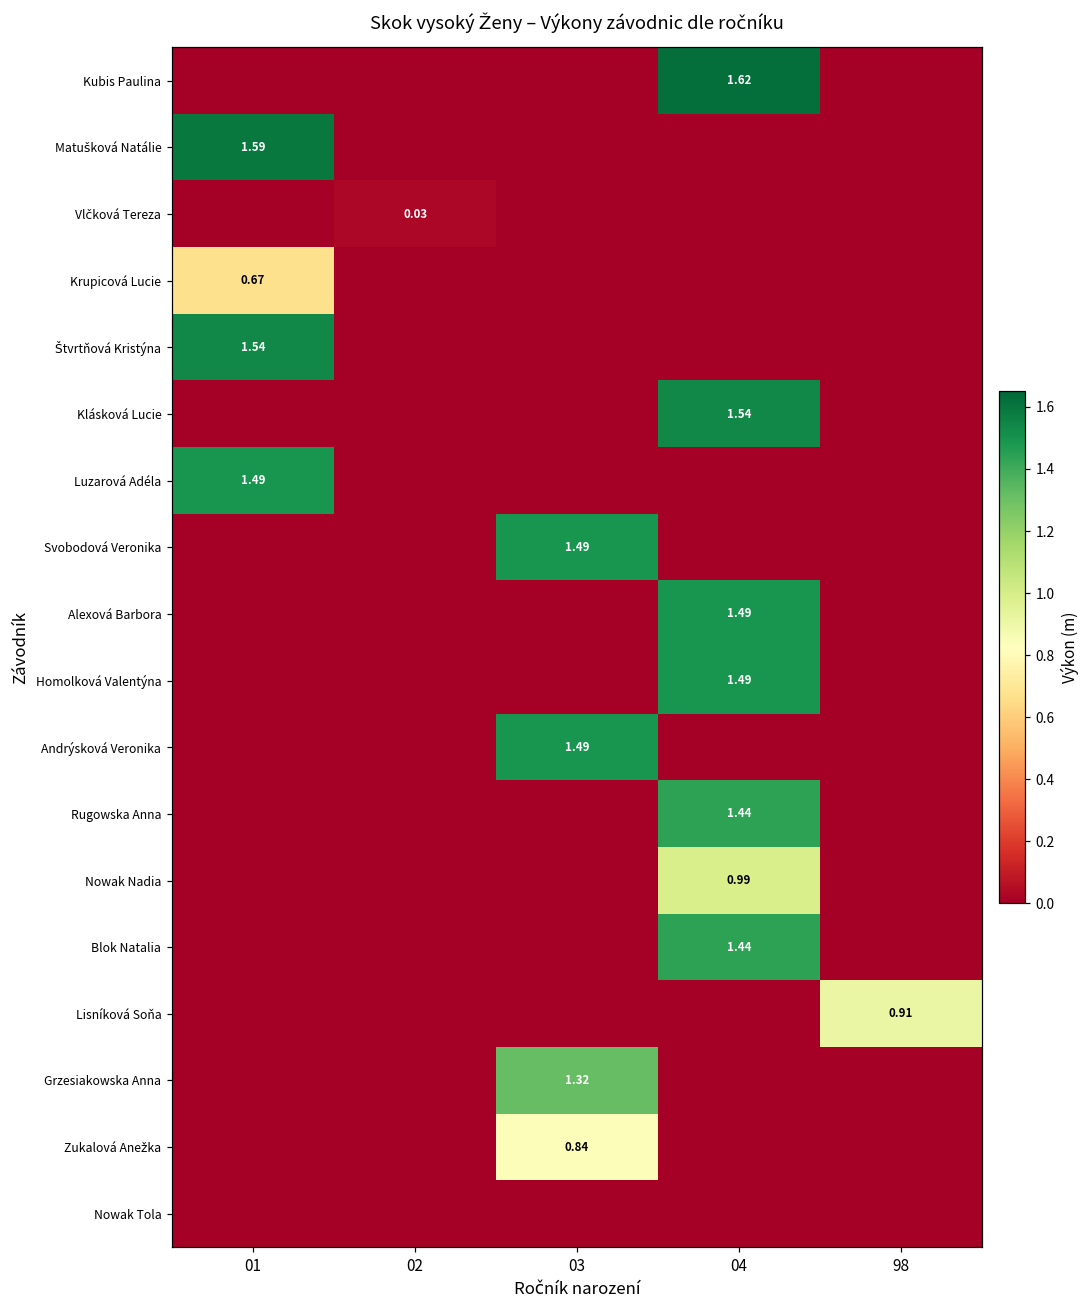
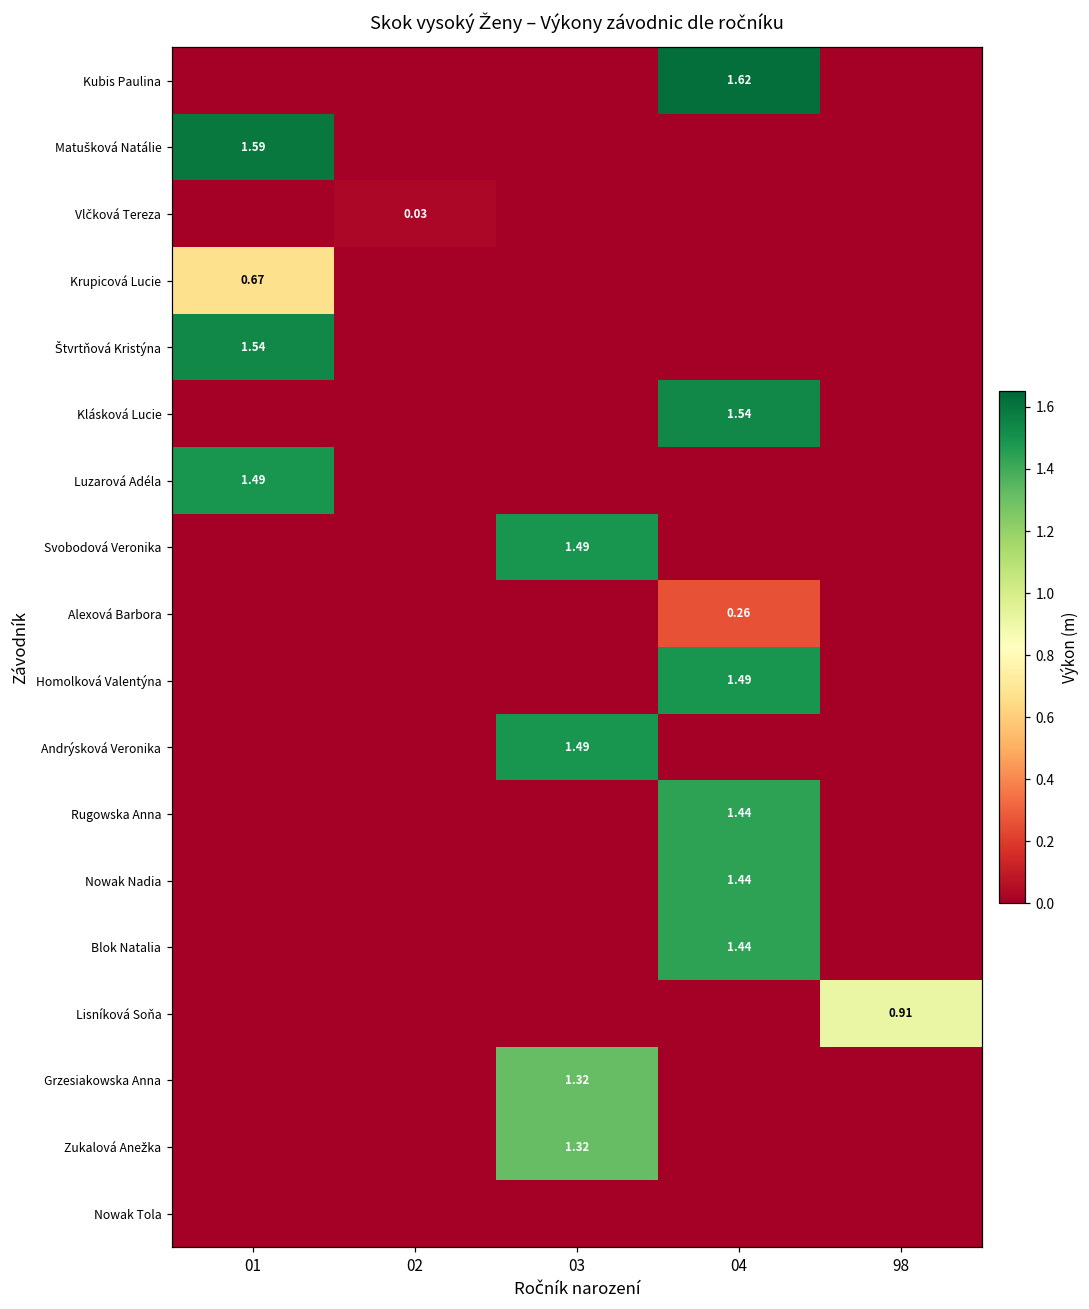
Alexová Barbora, 04: 1.49 -> 0.26
Nowak Nadia, 04: 0.99 -> 1.44
Zukalová Anežka, 03: 0.84 -> 1.32
